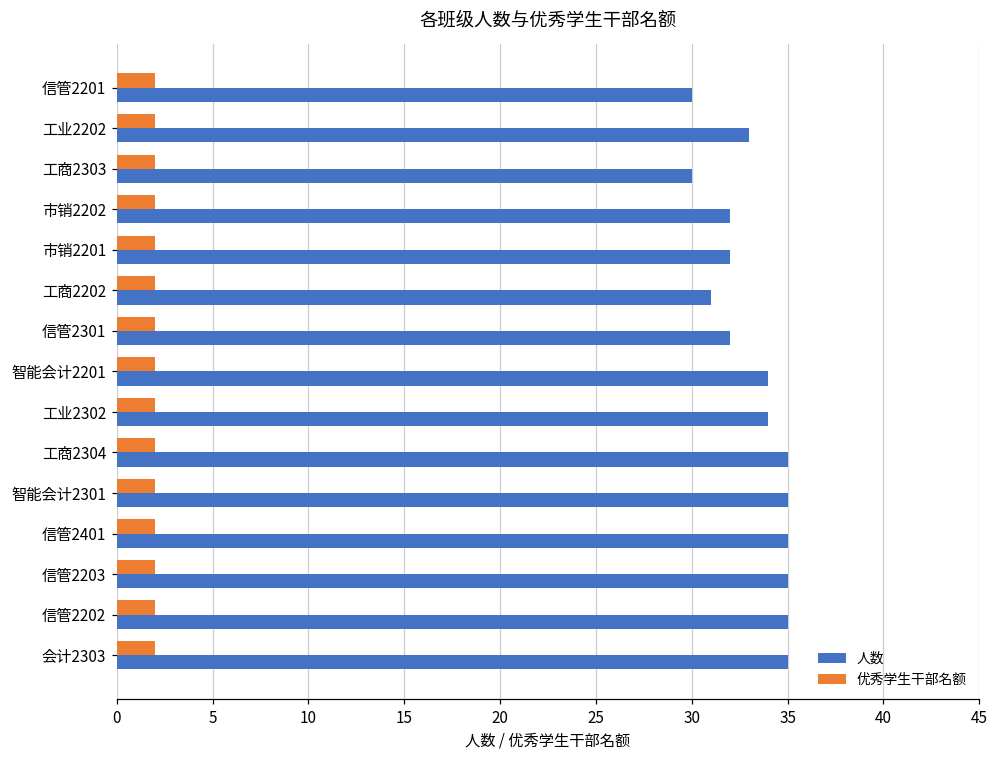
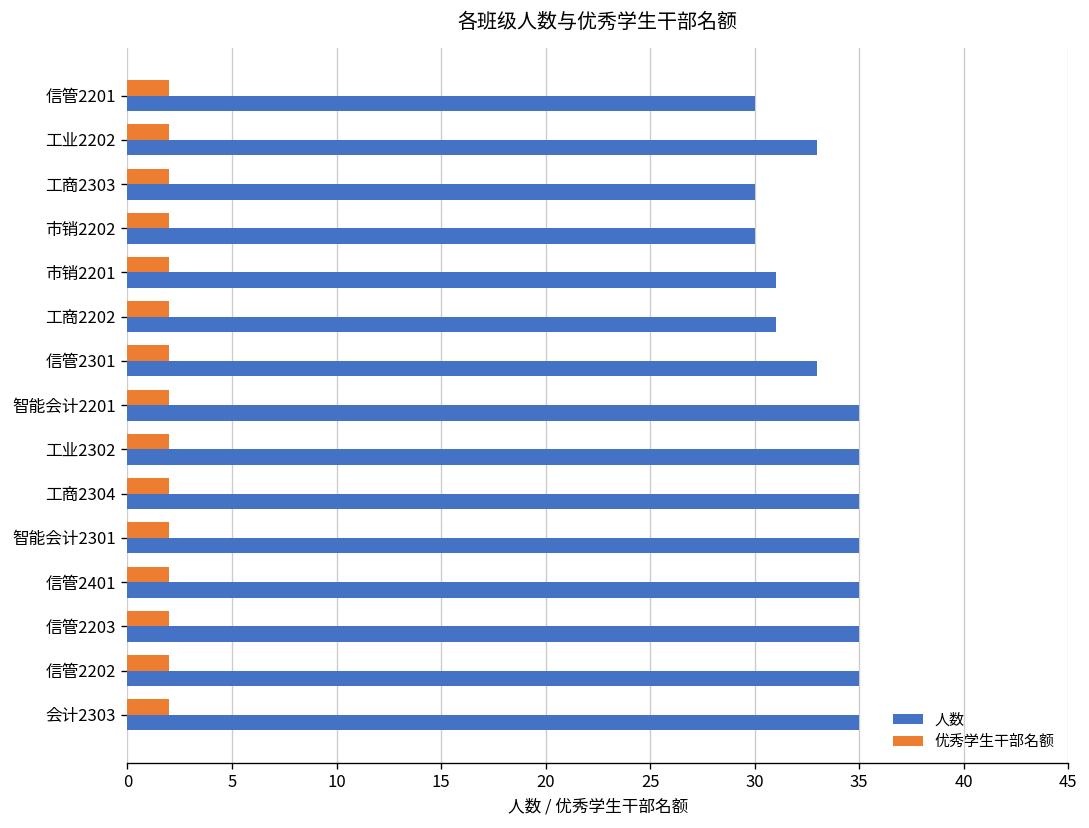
人数, 市销2202: 32 -> 30
人数, 市销2201: 32 -> 31
人数, 信管2301: 32 -> 33
人数, 智能会计2201: 34 -> 35
人数, 工业2302: 34 -> 35
